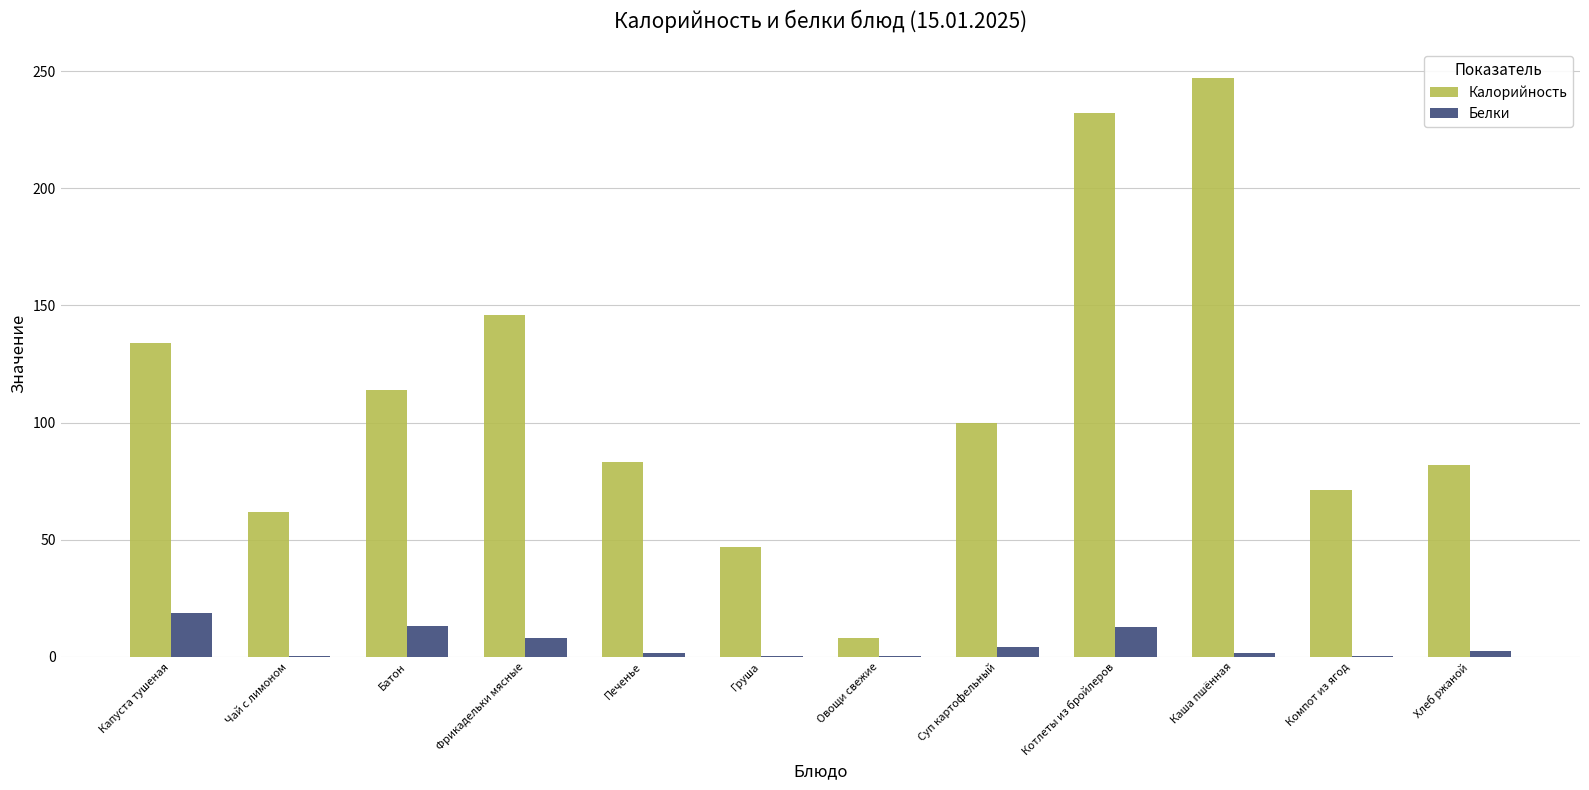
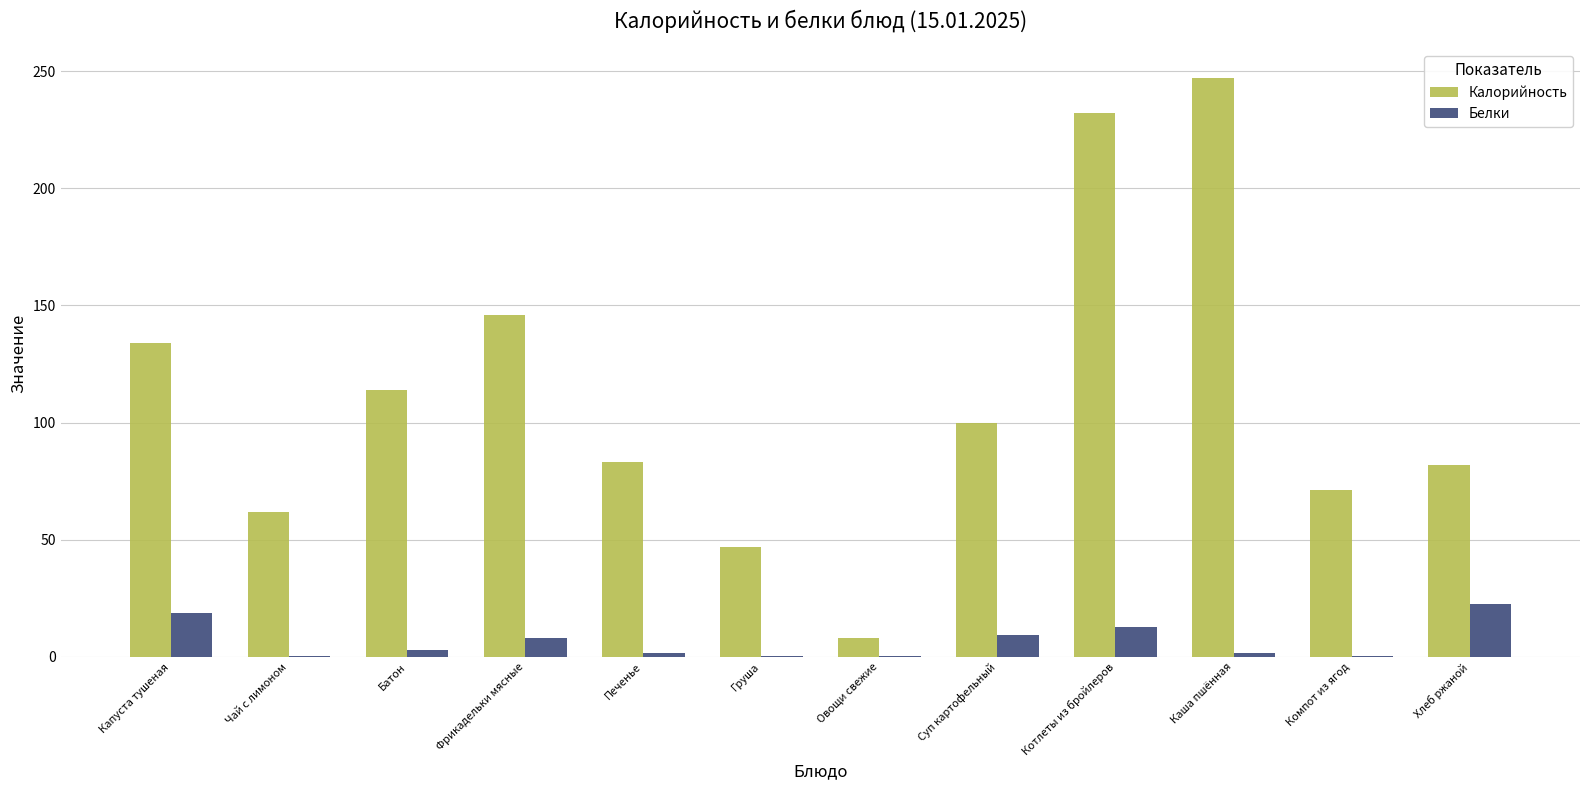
Белки, Батон: 13 -> 3
Белки, Суп картофельный: 4 -> 10
Белки, Хлеб ржаной: 3 -> 23
